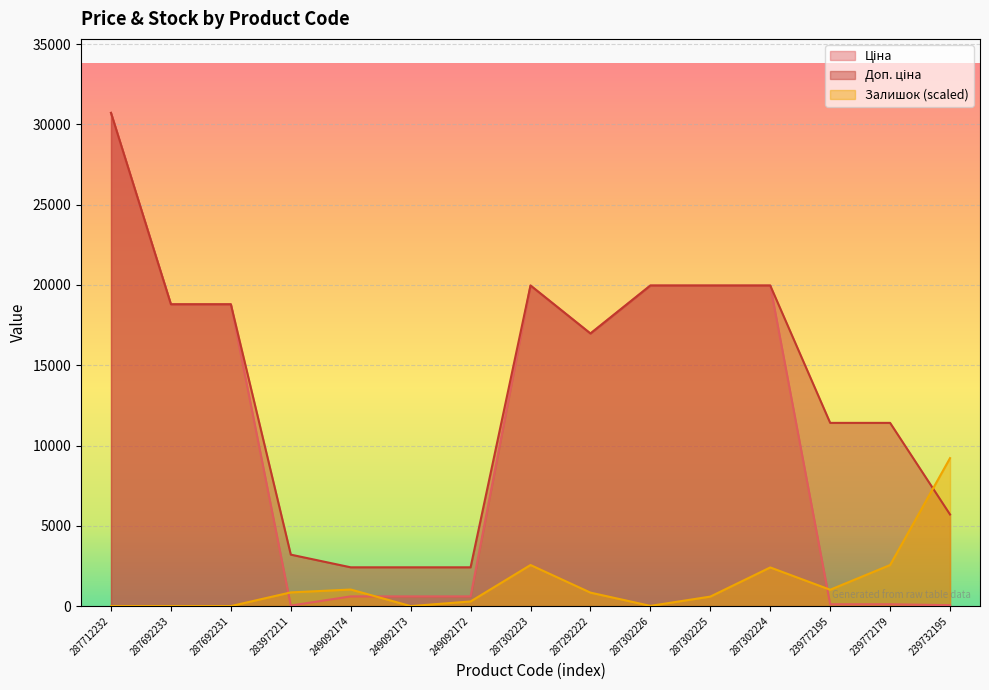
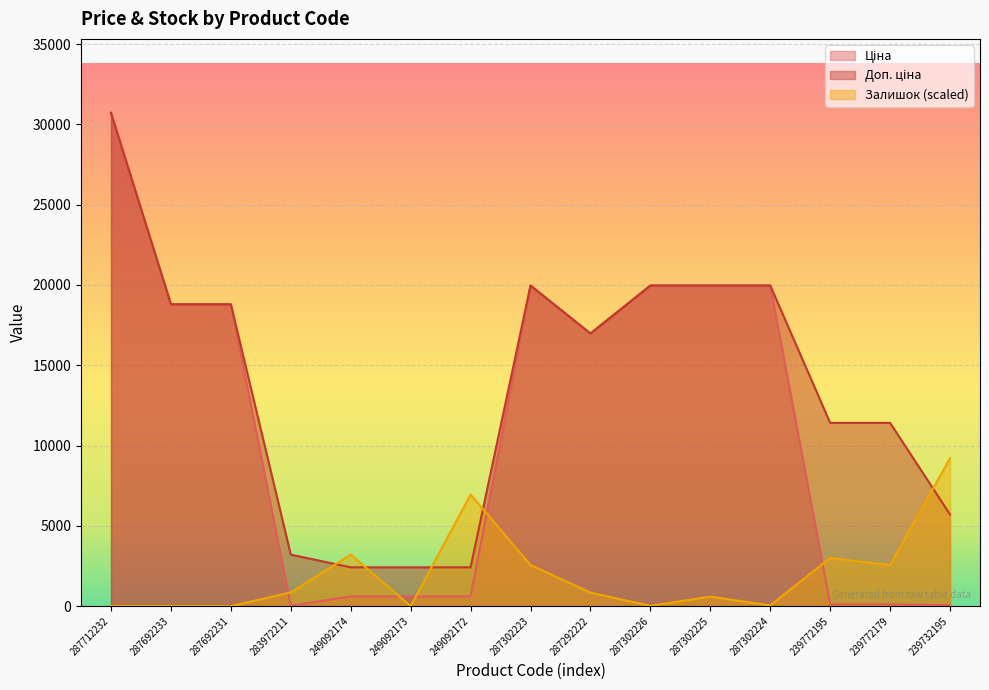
Залишок (scaled), 249092174: 1000 -> 3200
Залишок (scaled), 249092172: 300 -> 6900
Залишок (scaled), 287302224: 2400 -> 0
Залишок (scaled), 239772195: 1000 -> 3000
